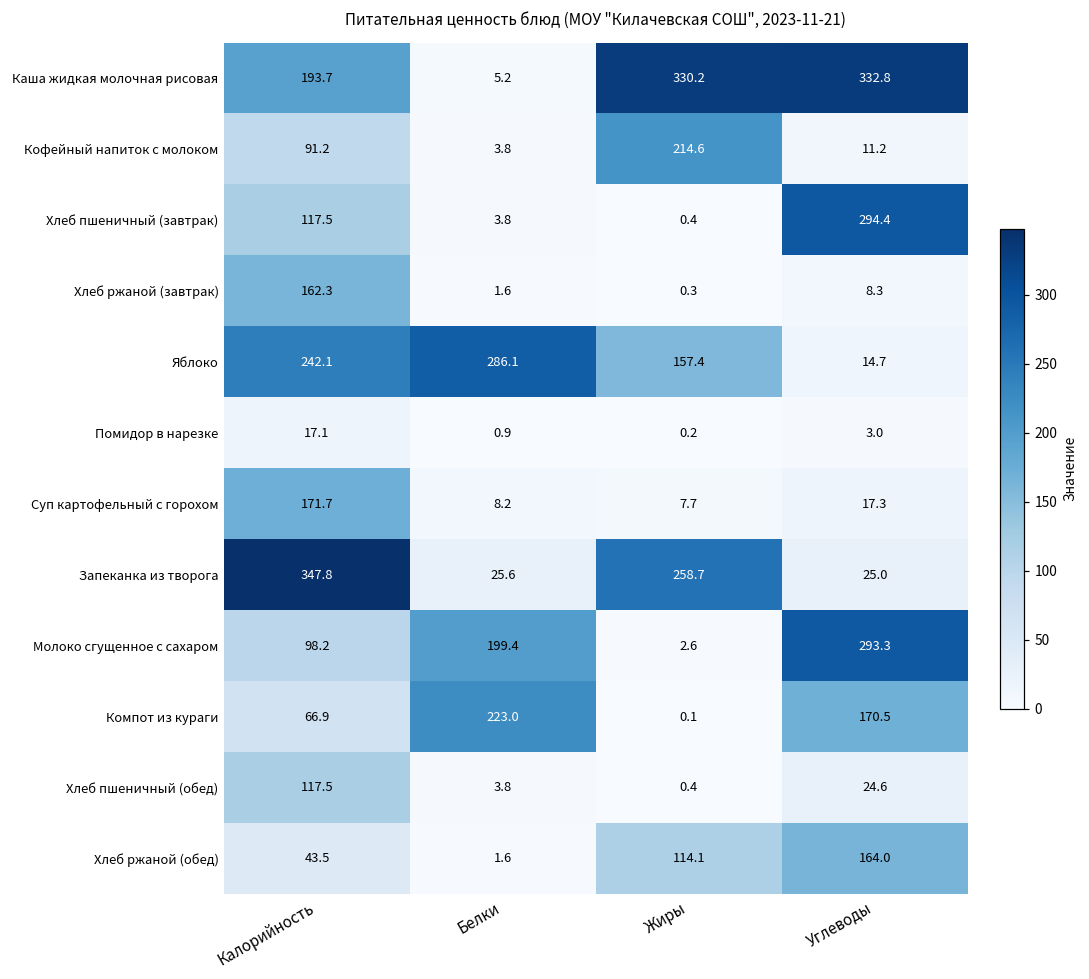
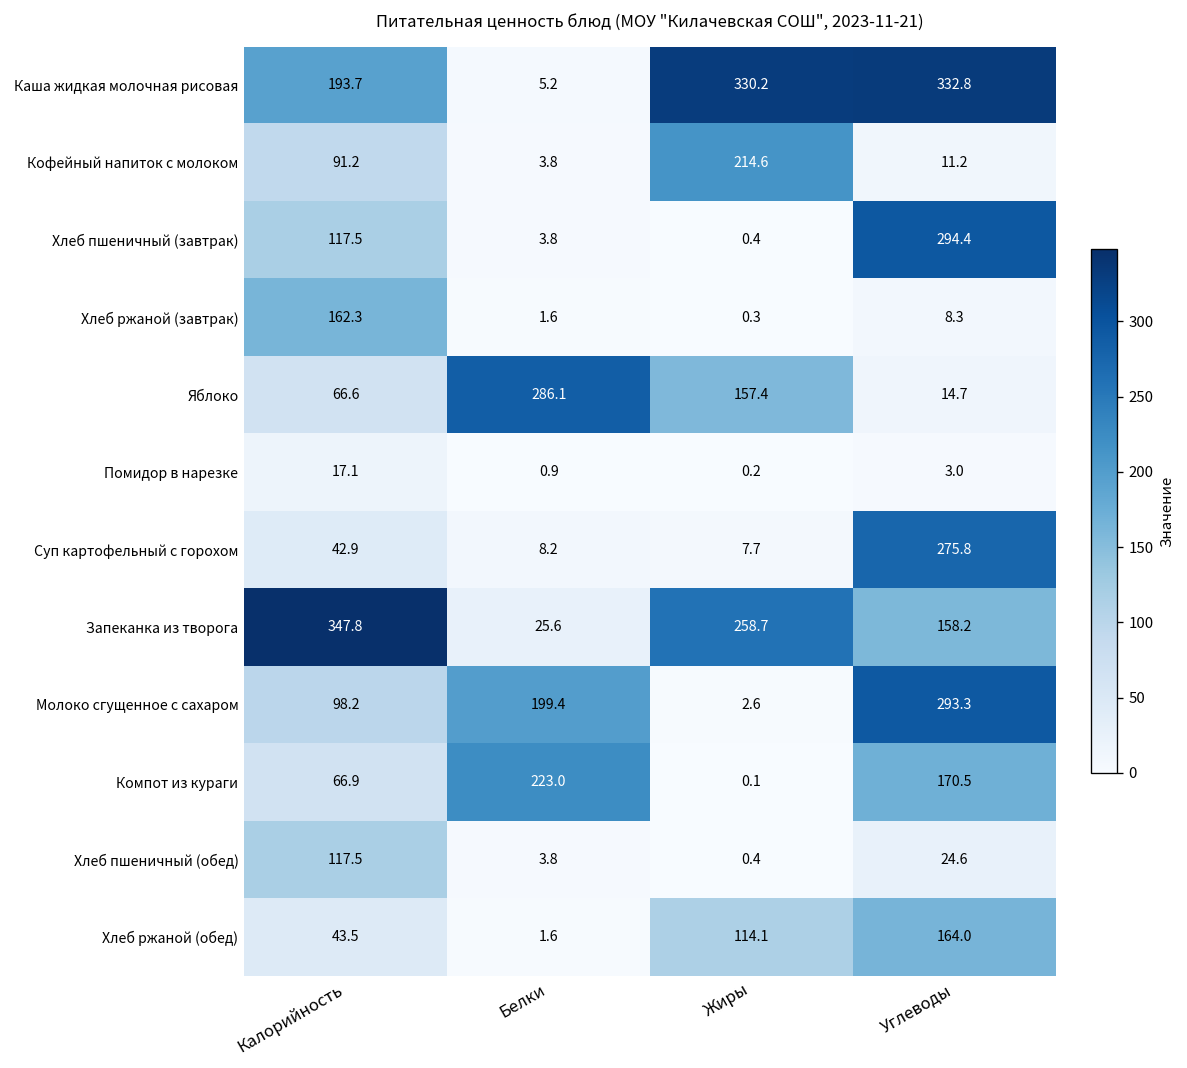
Яблоко, Калорийность: 242.1 -> 66.6
Суп картофельный с горохом, Калорийность: 171.7 -> 42.9
Суп картофельный с горохом, Углеводы: 17.3 -> 275.8
Запеканка из творога, Углеводы: 25.0 -> 158.2
